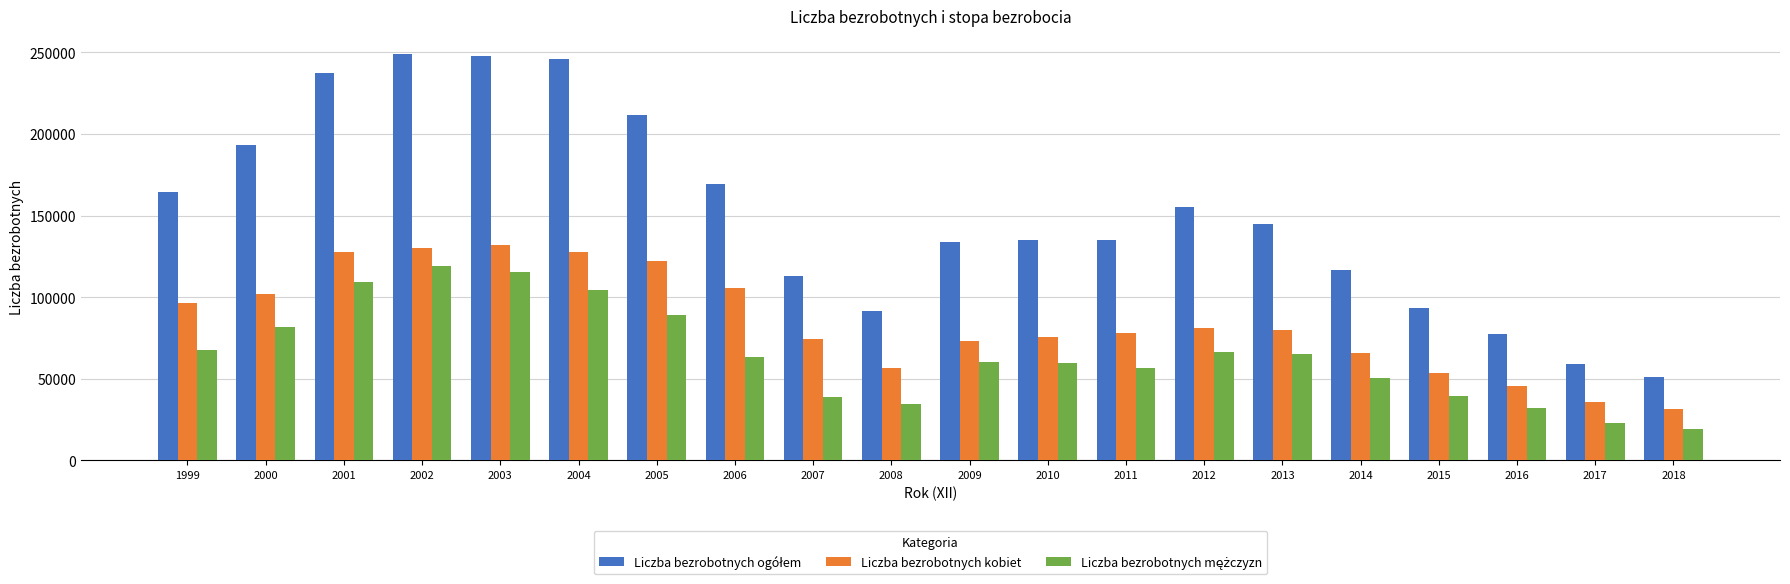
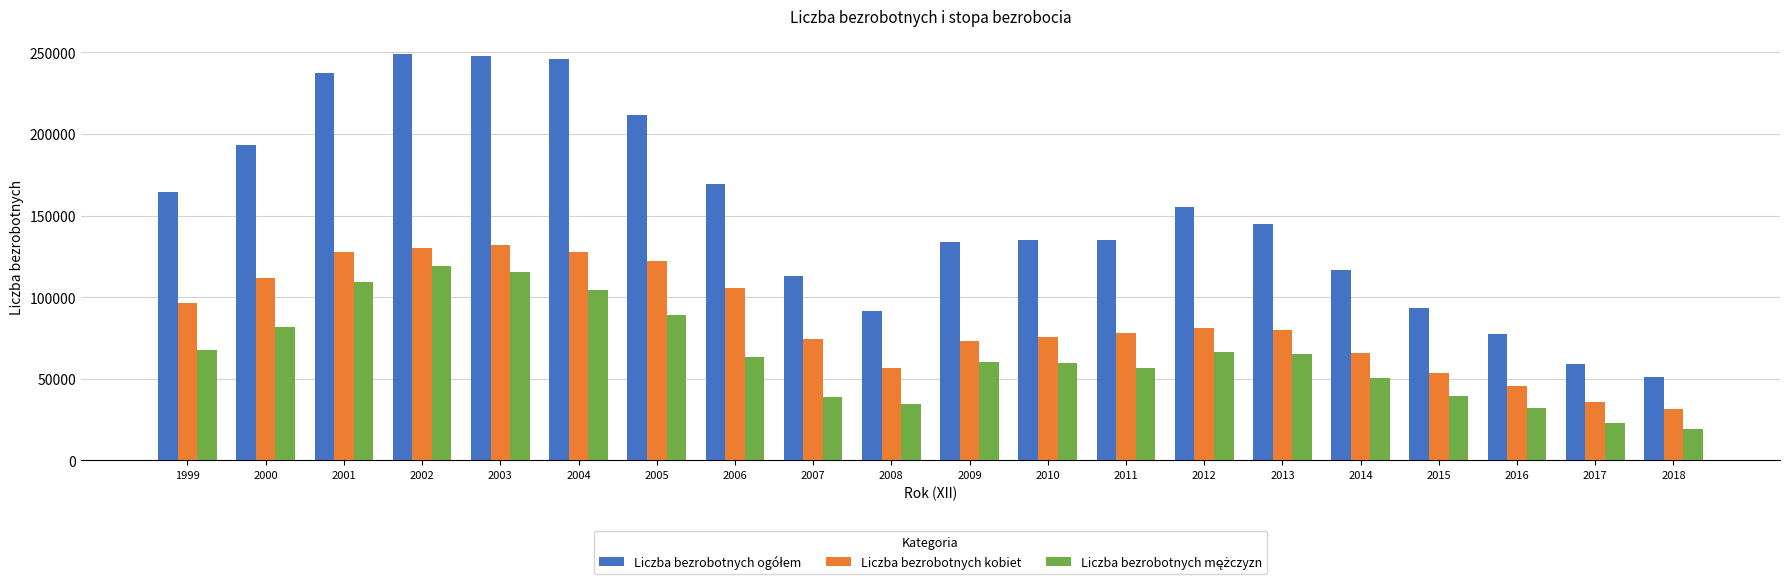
Liczba bezrobotnych kobiet, 2000: 102000 -> 111000
